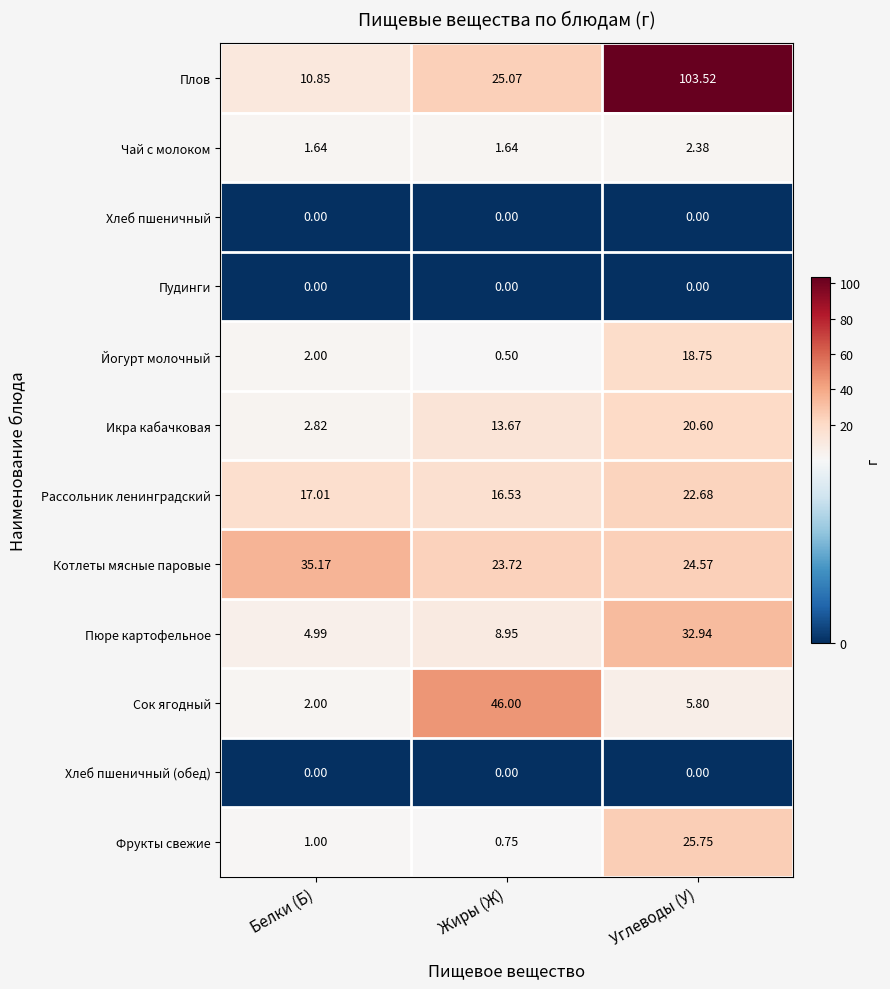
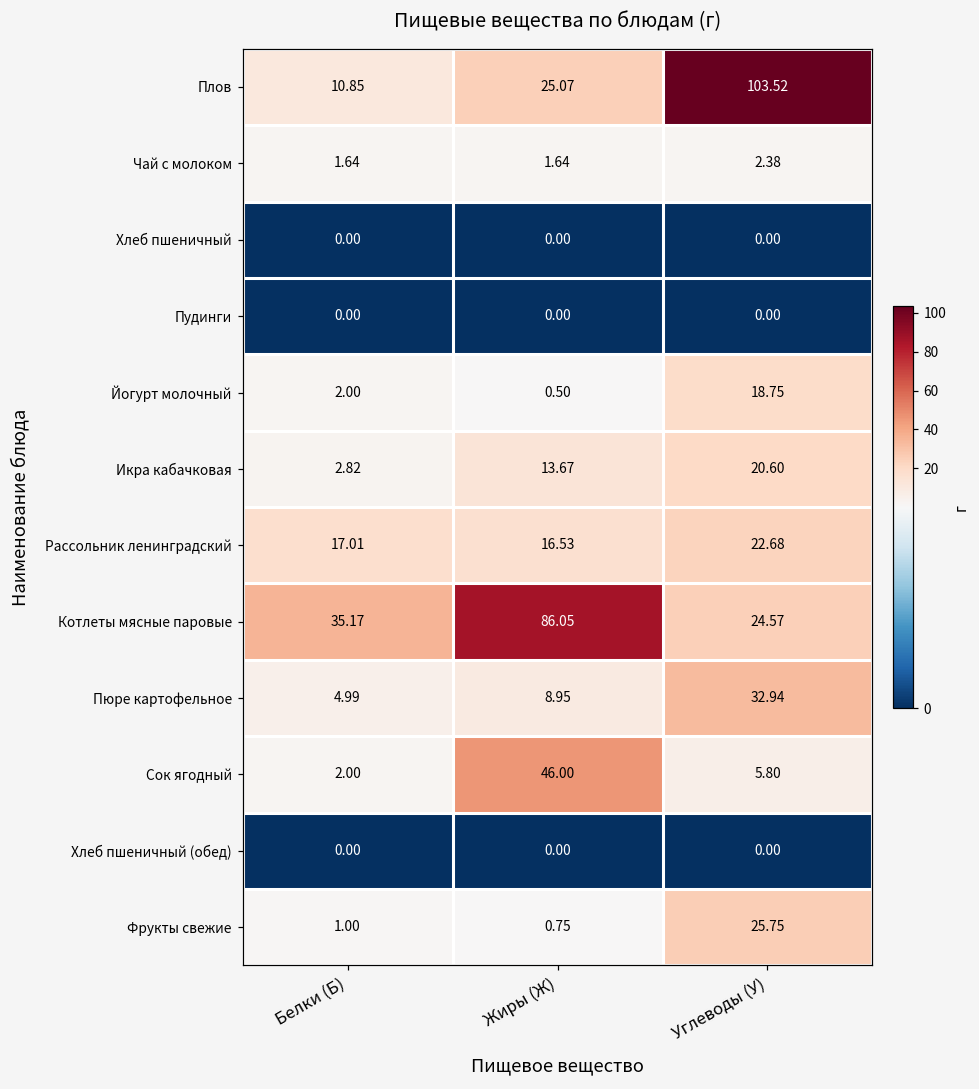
Котлеты мясные паровые, Жиры (Ж): 23.72 -> 86.05
